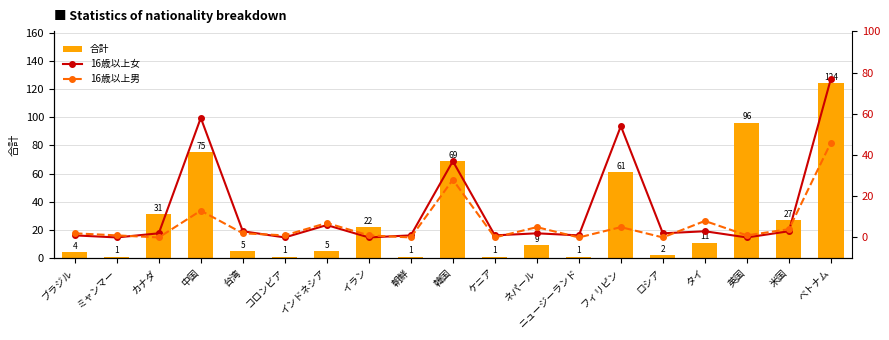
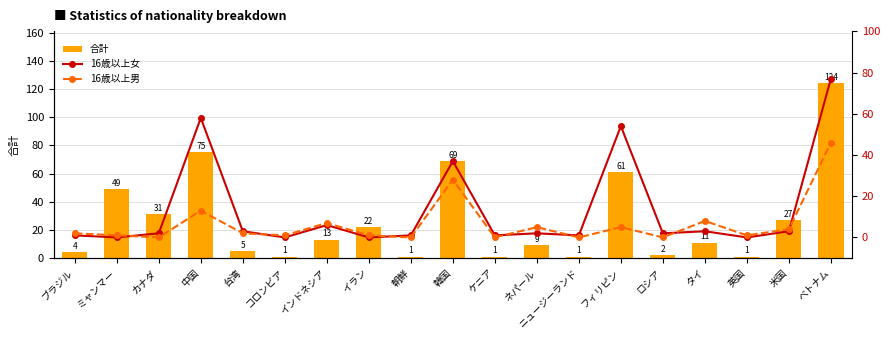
合計, ミャンマー: 1 -> 49
合計, インドネシア: 5 -> 13
合計, 英国: 96 -> 1
